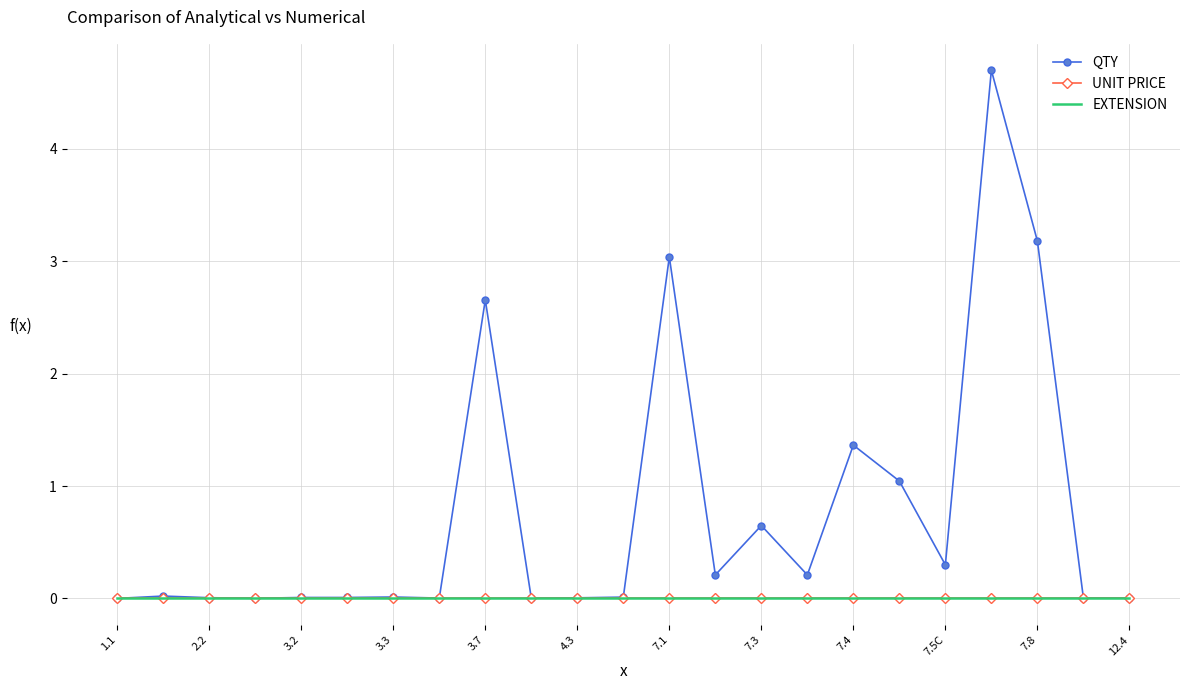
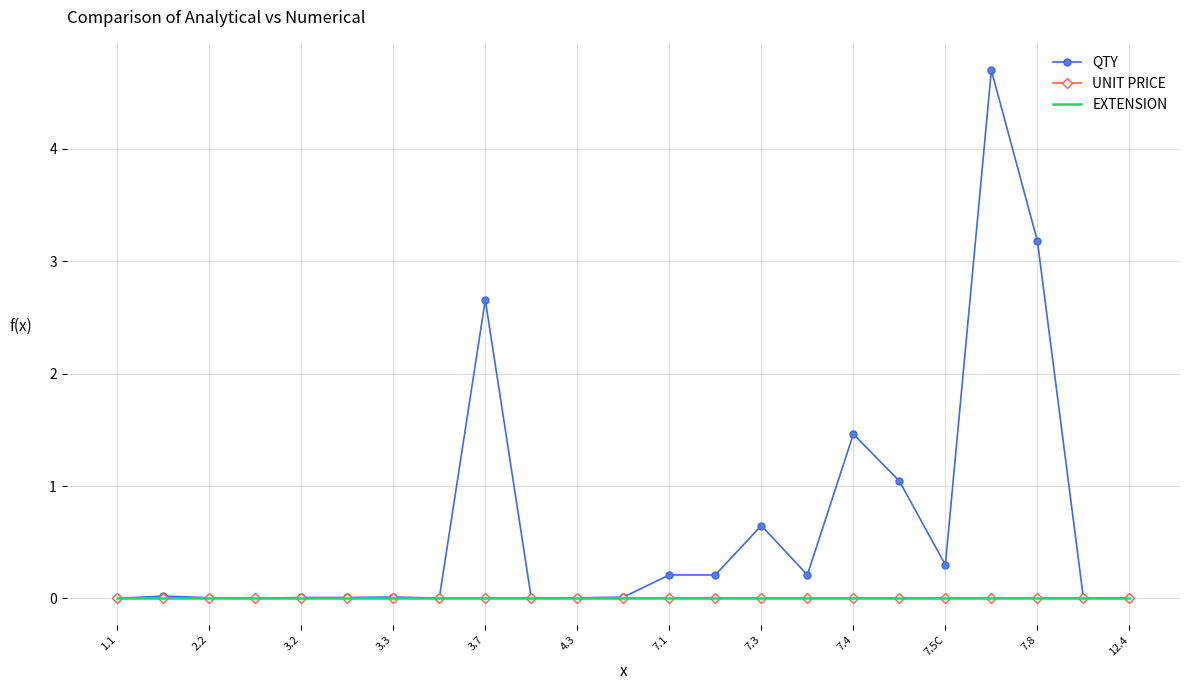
QTY, 7.1: 3.04 -> 0.21
QTY, 7.4: 1.36 -> 1.46
